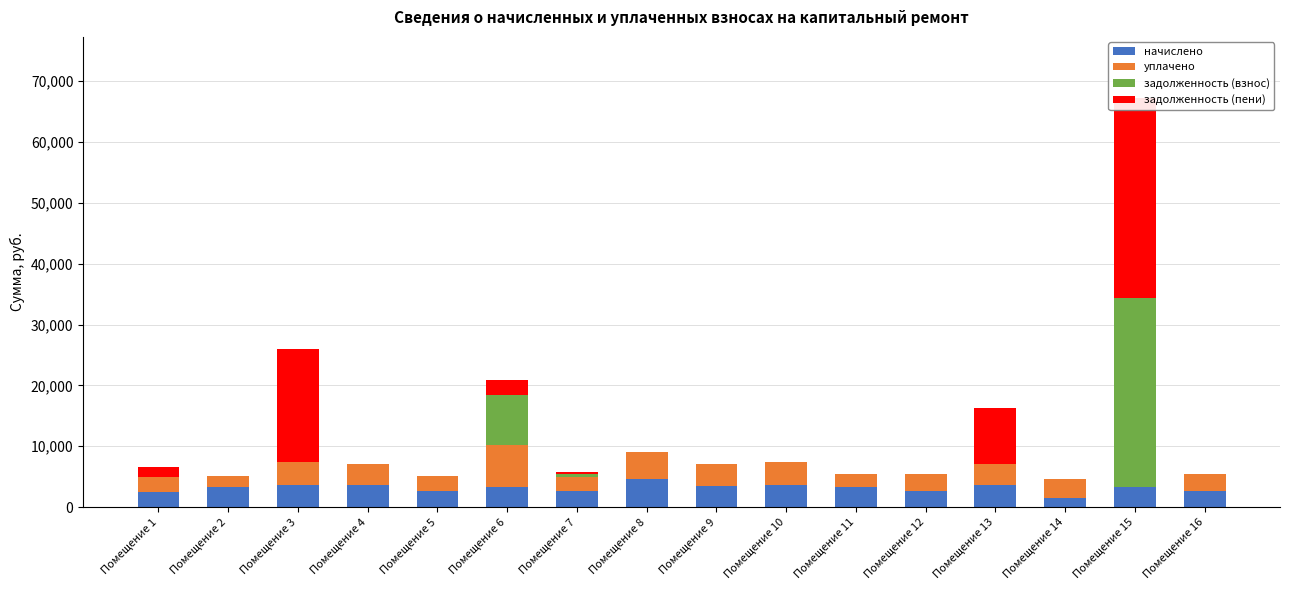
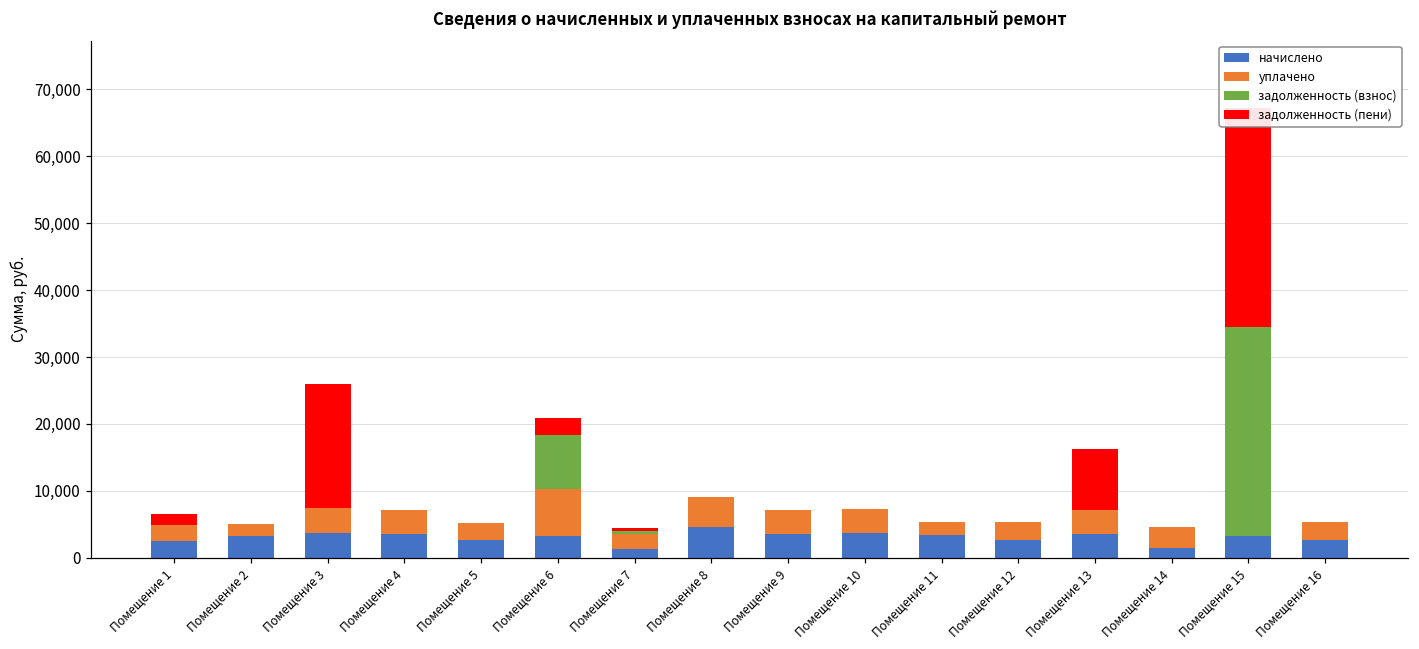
начислено, Помещение 7: 3,000 -> 1,000
